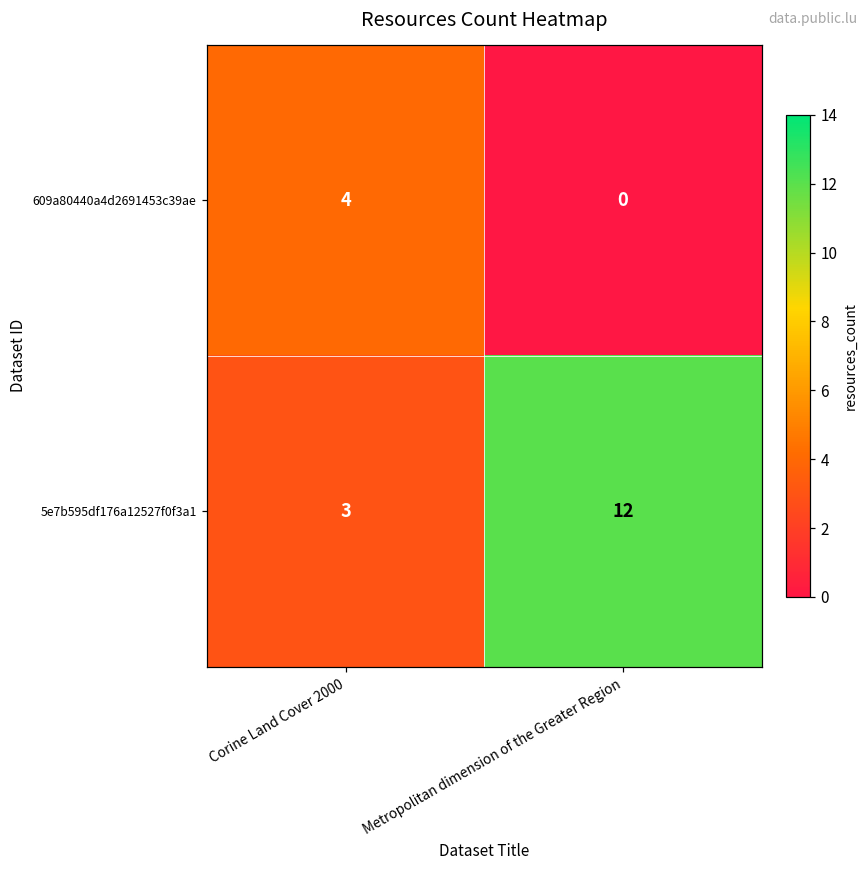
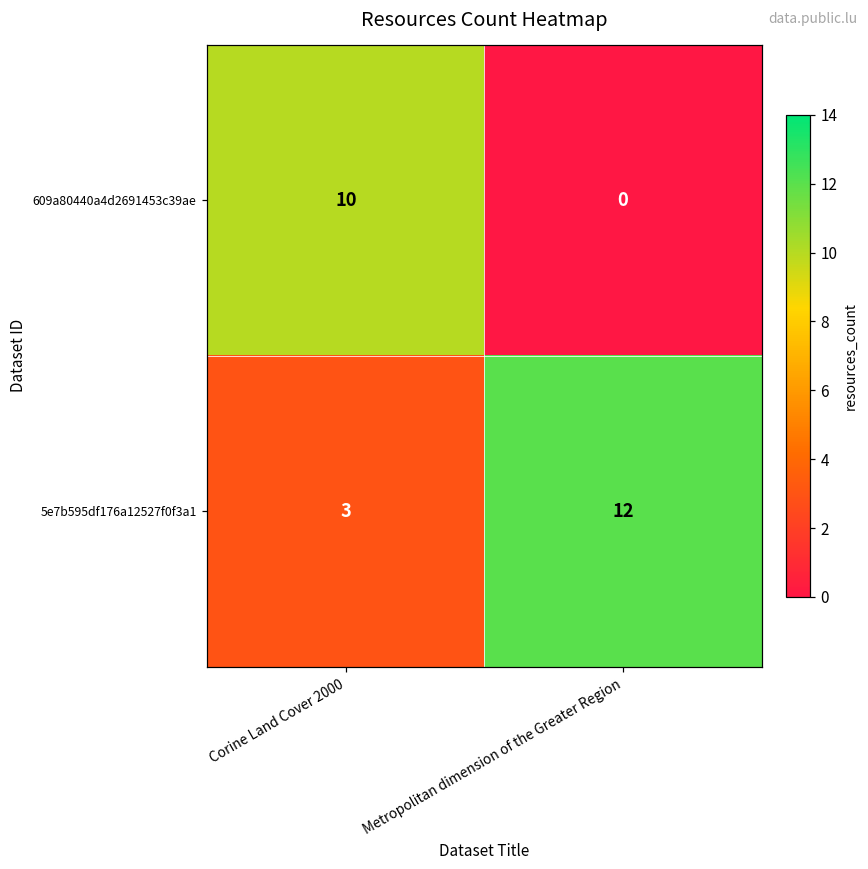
609a80440a4d2691453c39ae, Corine Land Cover 2000: 4 -> 10
